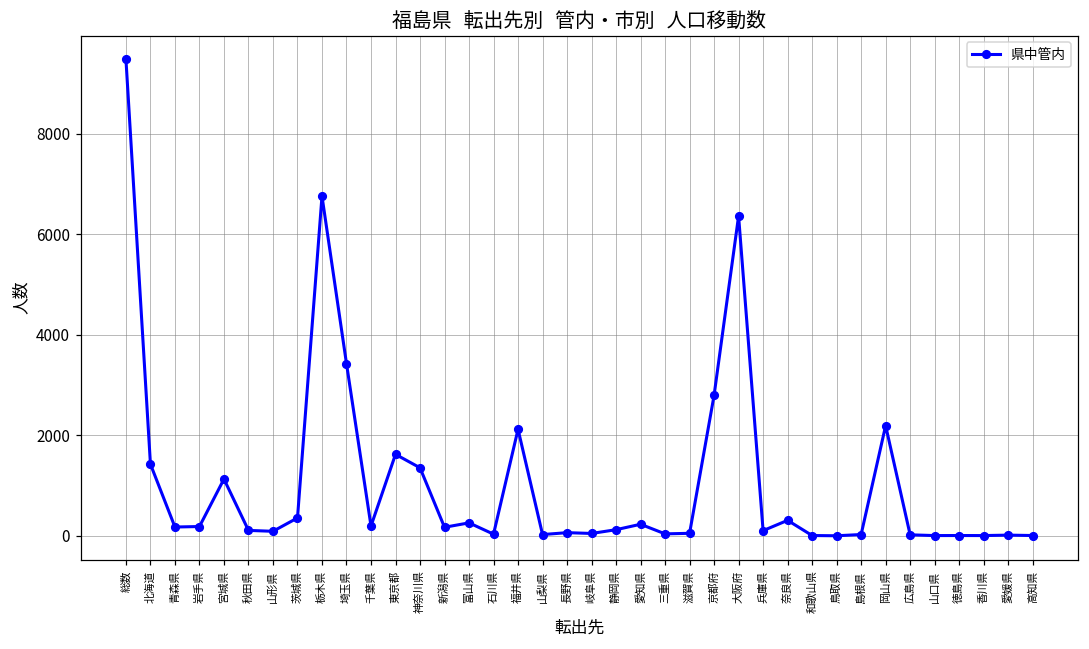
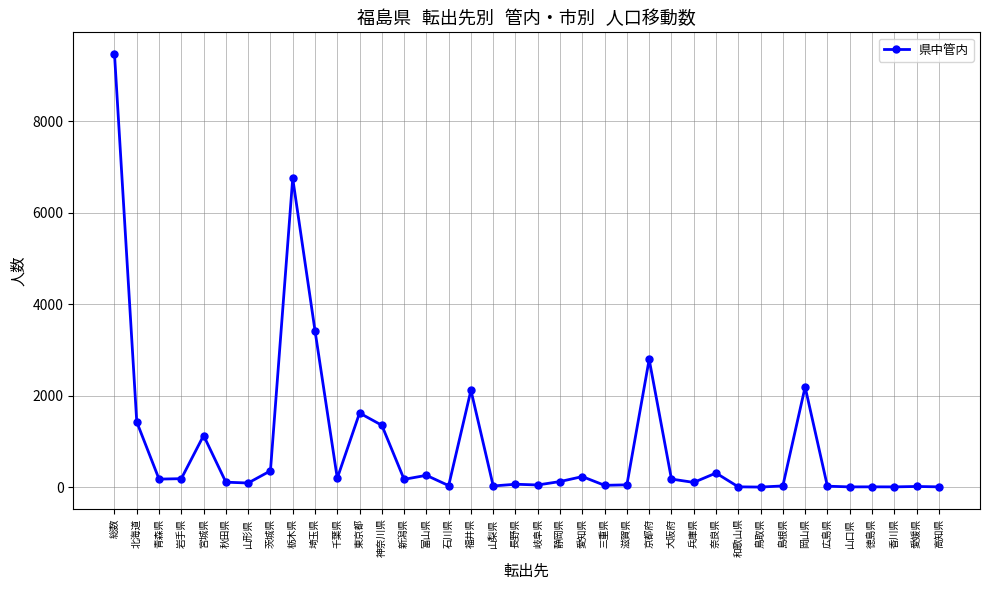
大阪府: 6400 -> 200
